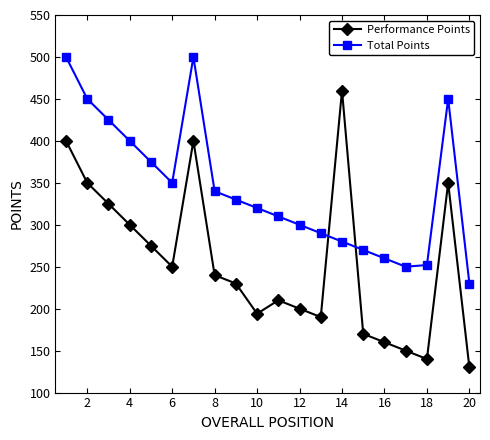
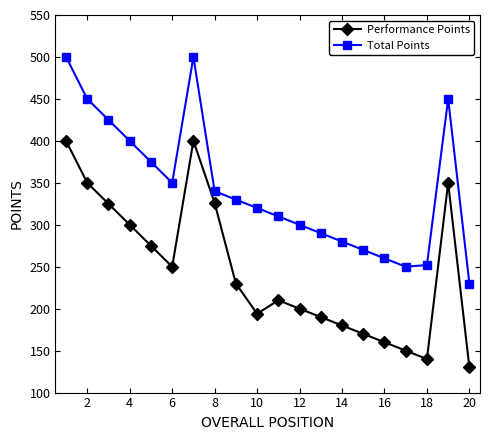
Performance Points, 8: 240 -> 330
Performance Points, 14: 460 -> 180
